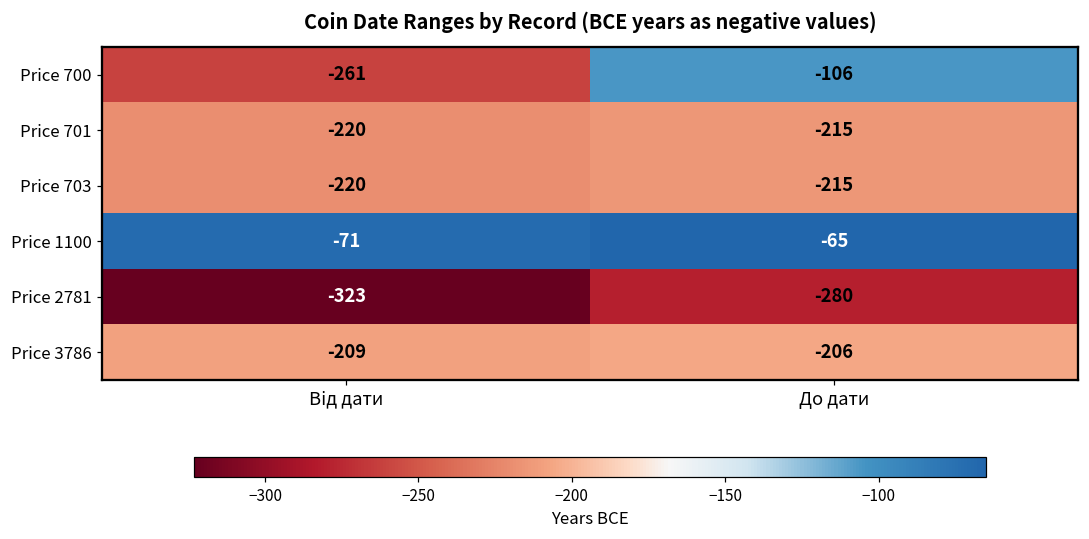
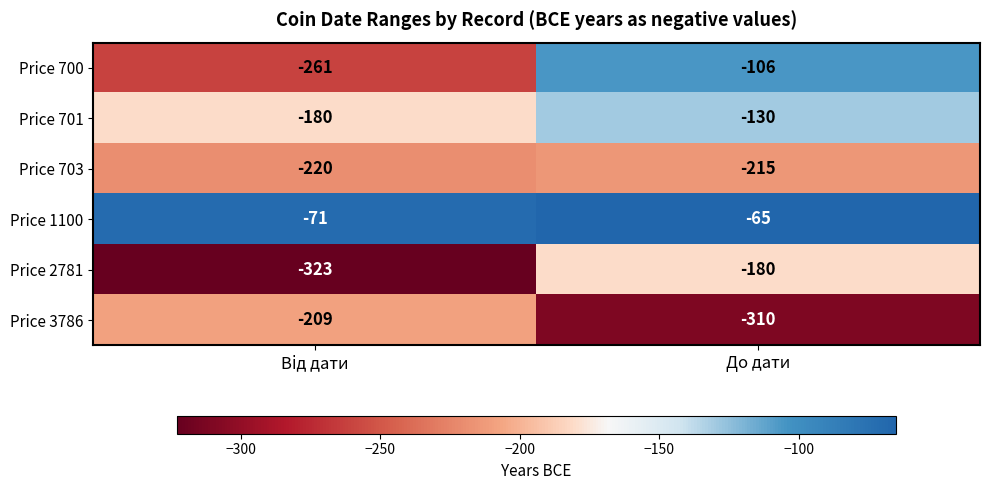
Price 701, Від дати: -220 -> -180
Price 701, До дати: -215 -> -130
Price 2781, До дати: -280 -> -180
Price 3786, До дати: -206 -> -310
